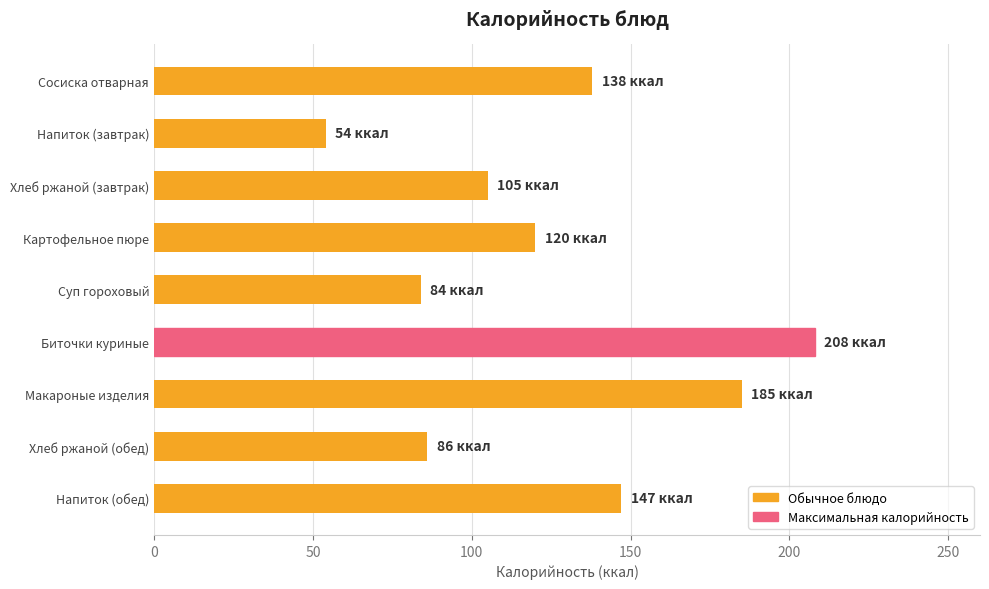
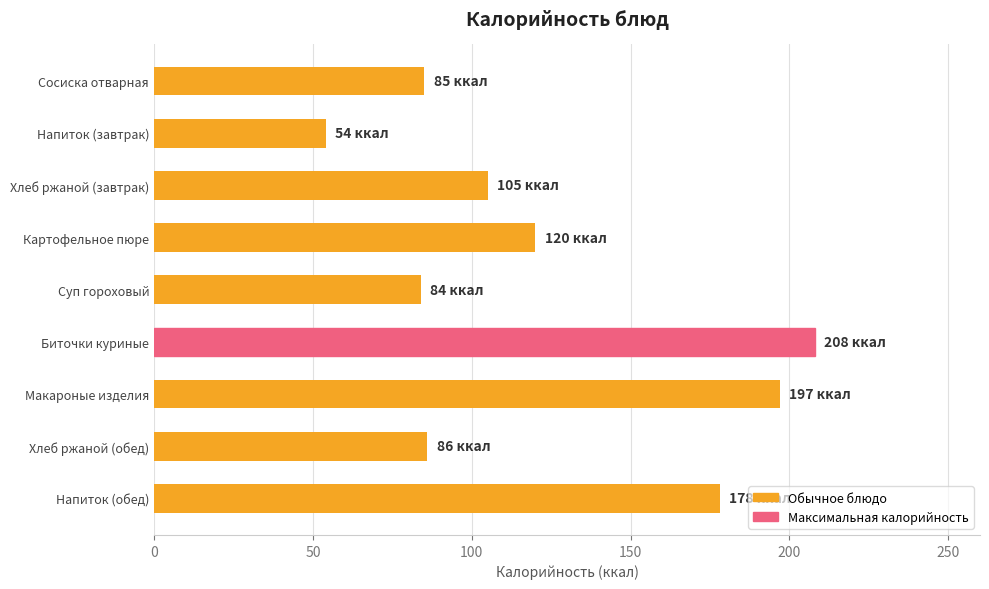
Сосиска отварная: 138 -> 85
Макароные изделия: 185 -> 197
Напиток (обед): 147 -> 178
